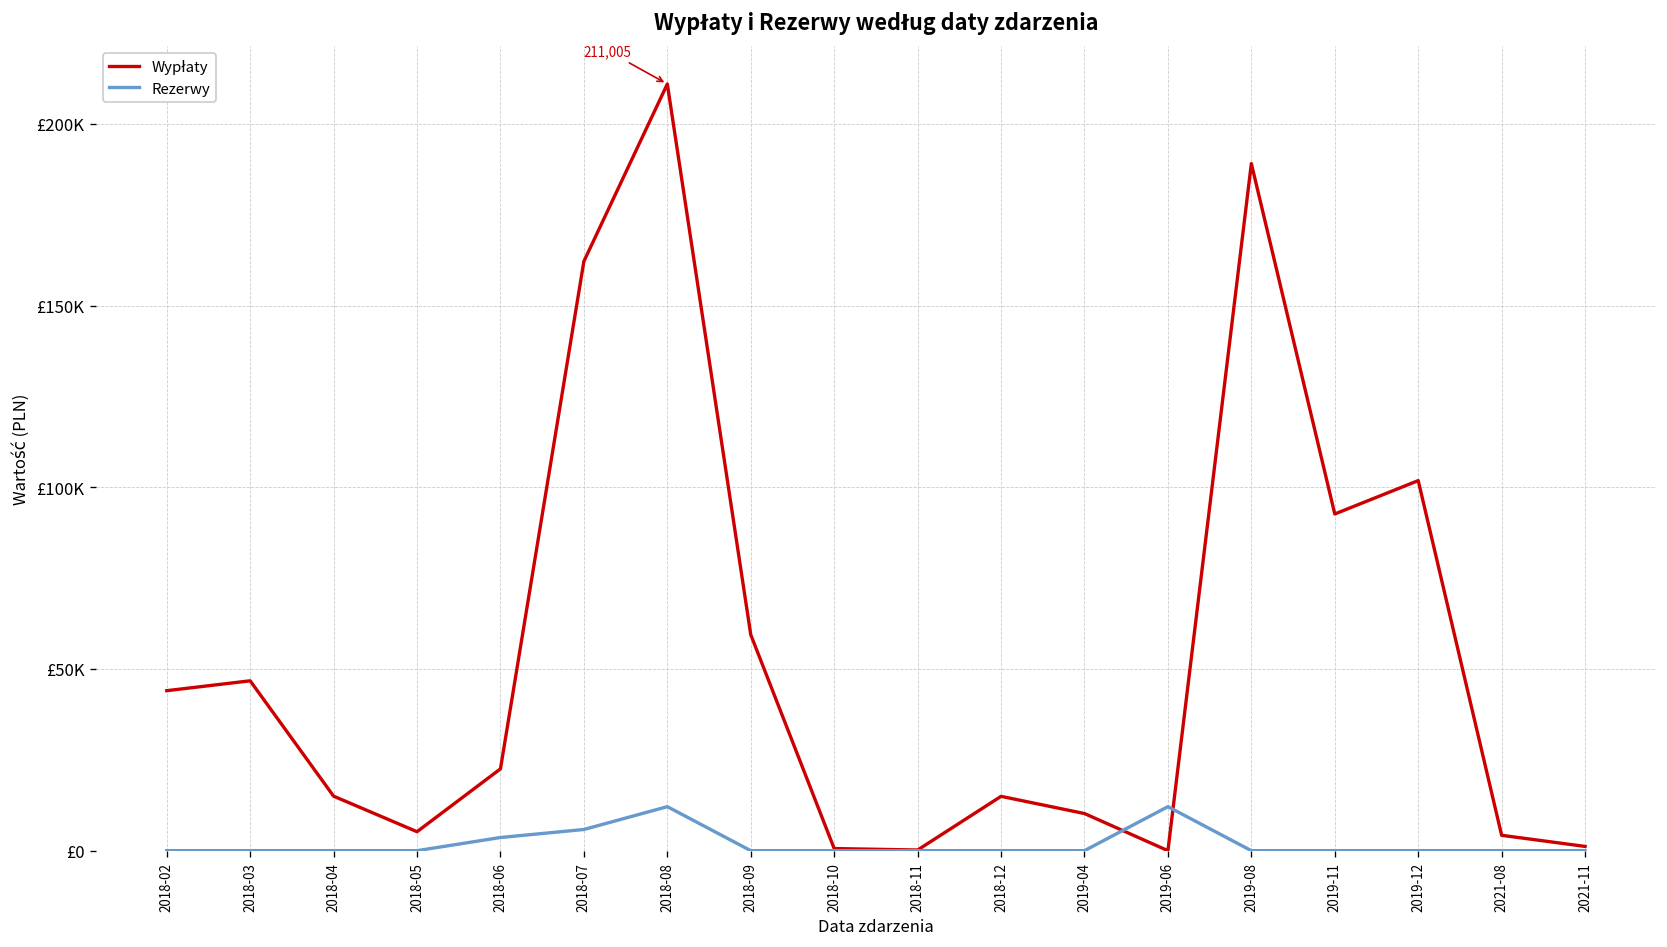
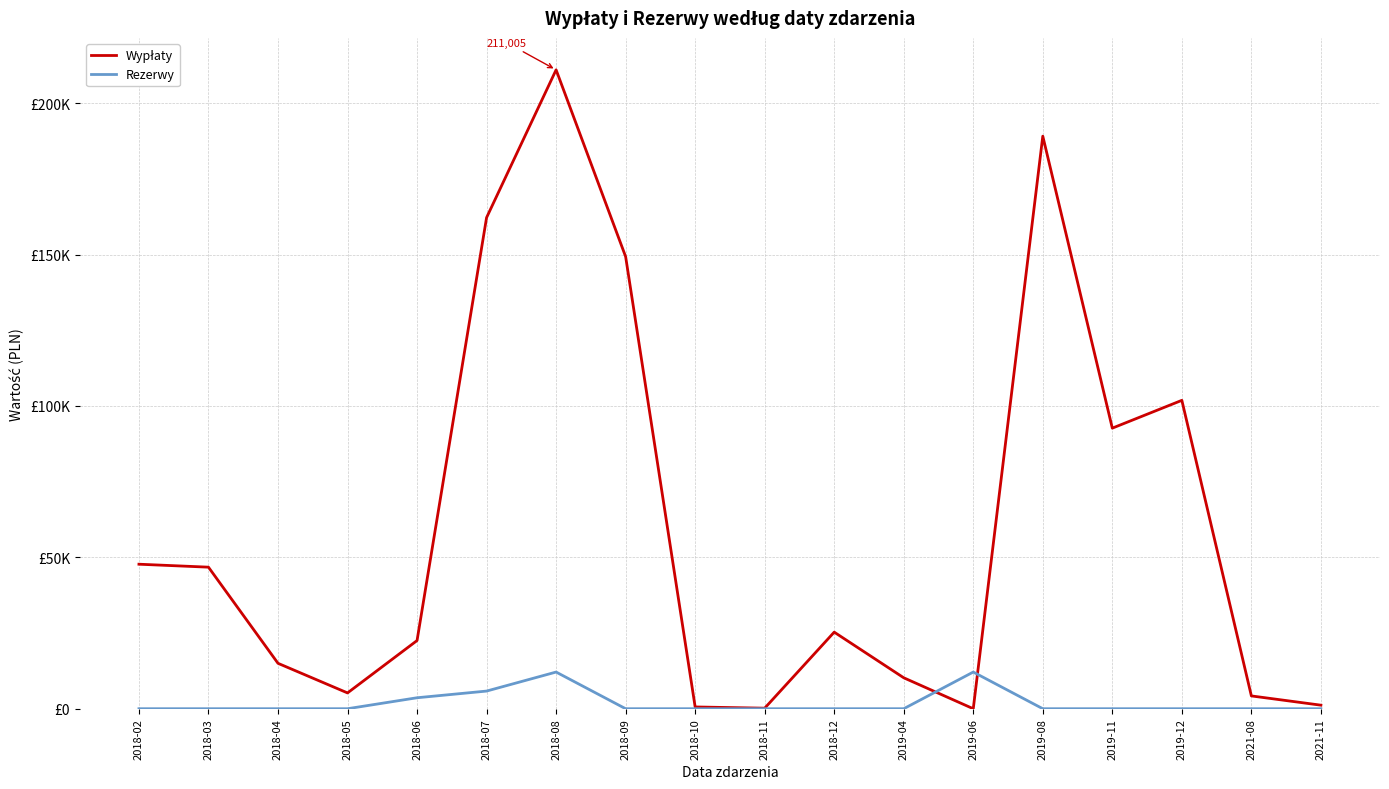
Wypłaty, 2018-02: £44000 -> £48000
Wypłaty, 2018-09: £59000 -> £149000
Wypłaty, 2018-12: £15000 -> £25000
